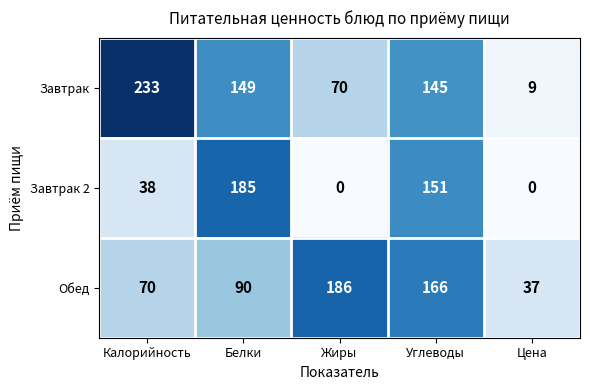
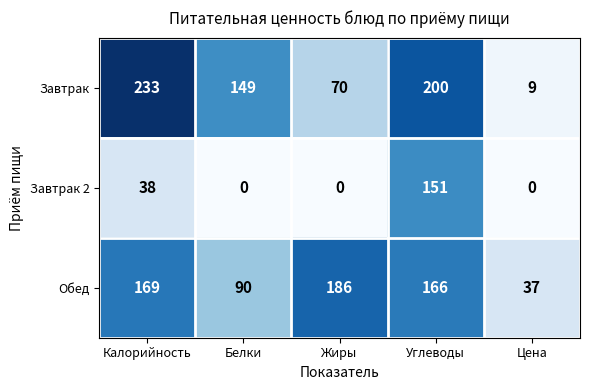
Завтрак, Углеводы: 145 -> 200
Завтрак 2, Белки: 185 -> 0
Обед, Калорийность: 70 -> 169
